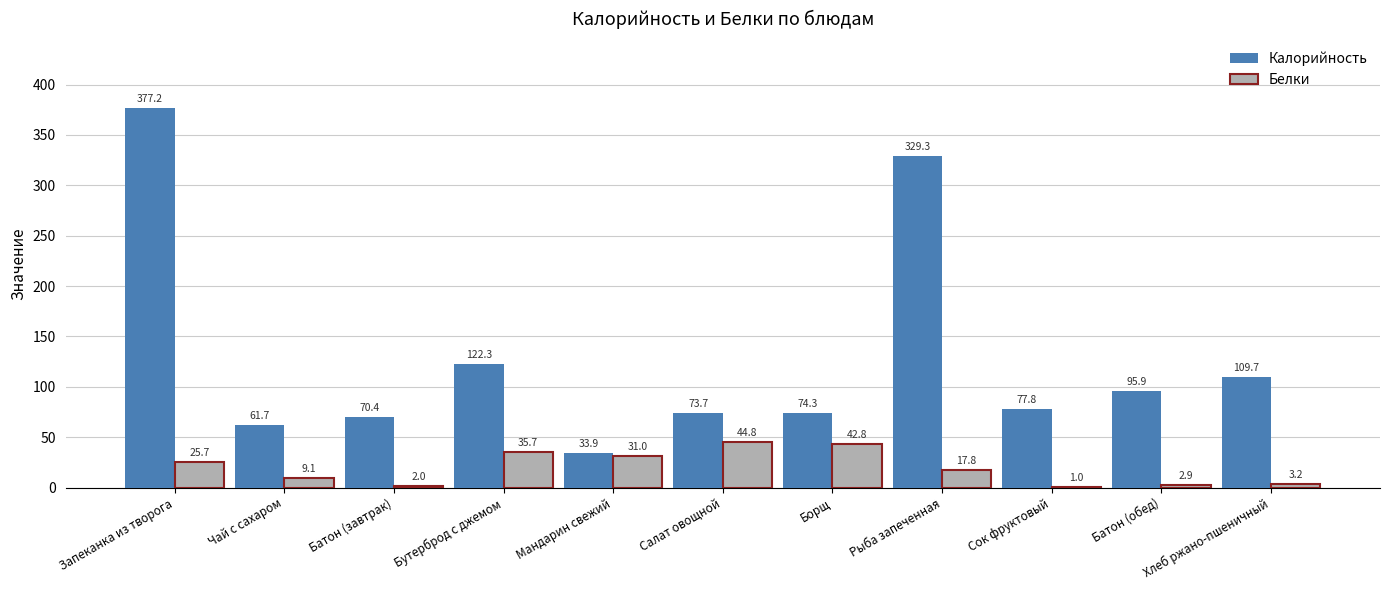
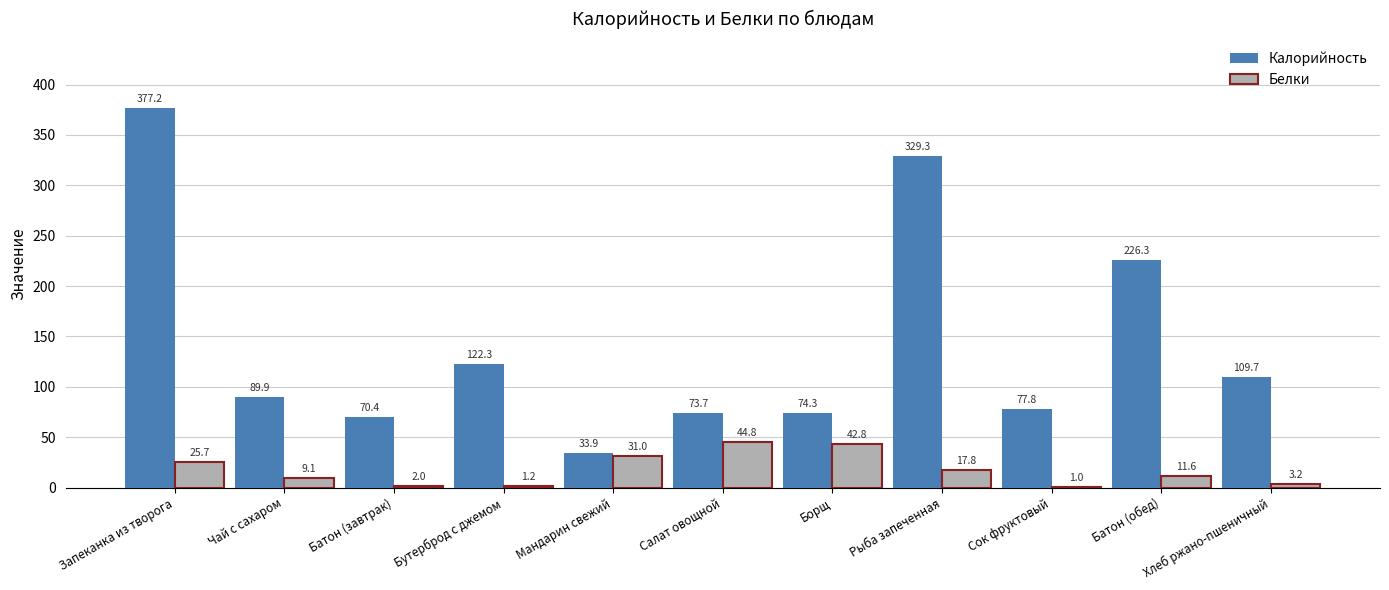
Калорийность, Чай с сахаром: 61.7 -> 89.9
Белки, Бутерброд с джемом: 35.7 -> 1.2
Калорийность, Батон (обед): 95.9 -> 226.3
Белки, Батон (обед): 2.9 -> 11.6
